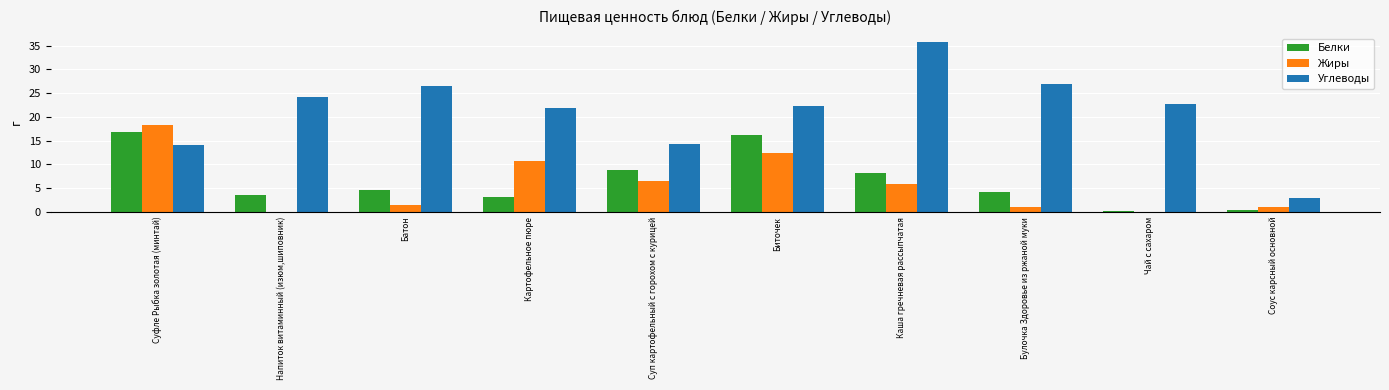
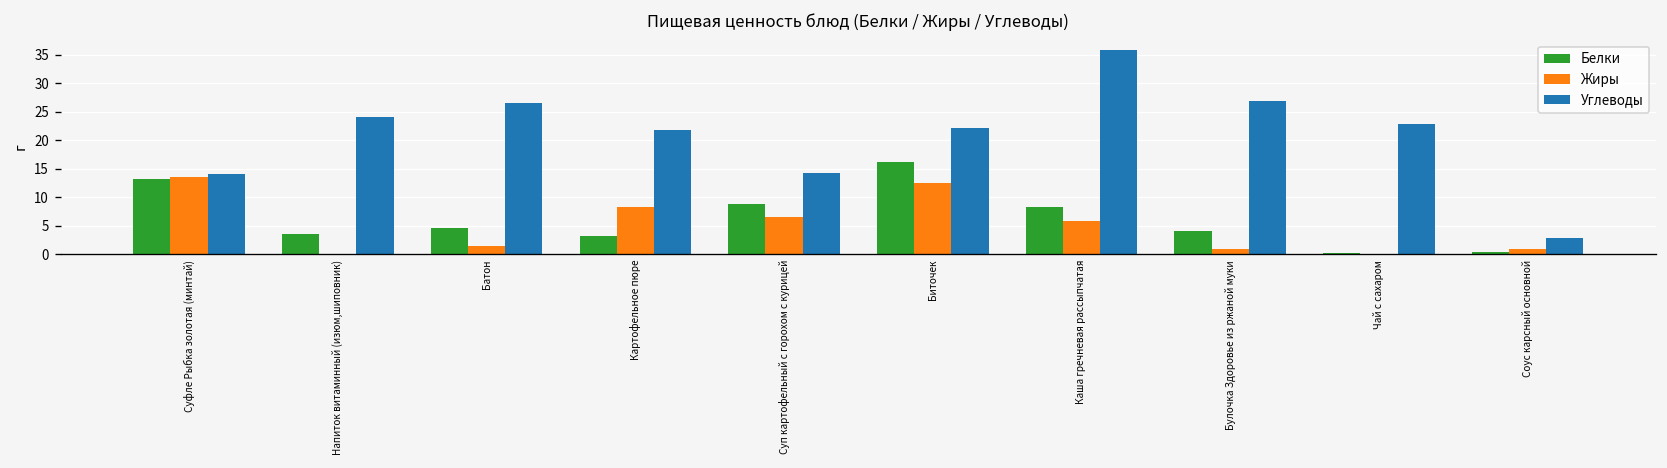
Белки, Суфле Рыбка золотая (минтай): 17 -> 13
Жиры, Суфле Рыбка золотая (минтай): 18 -> 14
Жиры, Картофельное пюре: 11 -> 8
